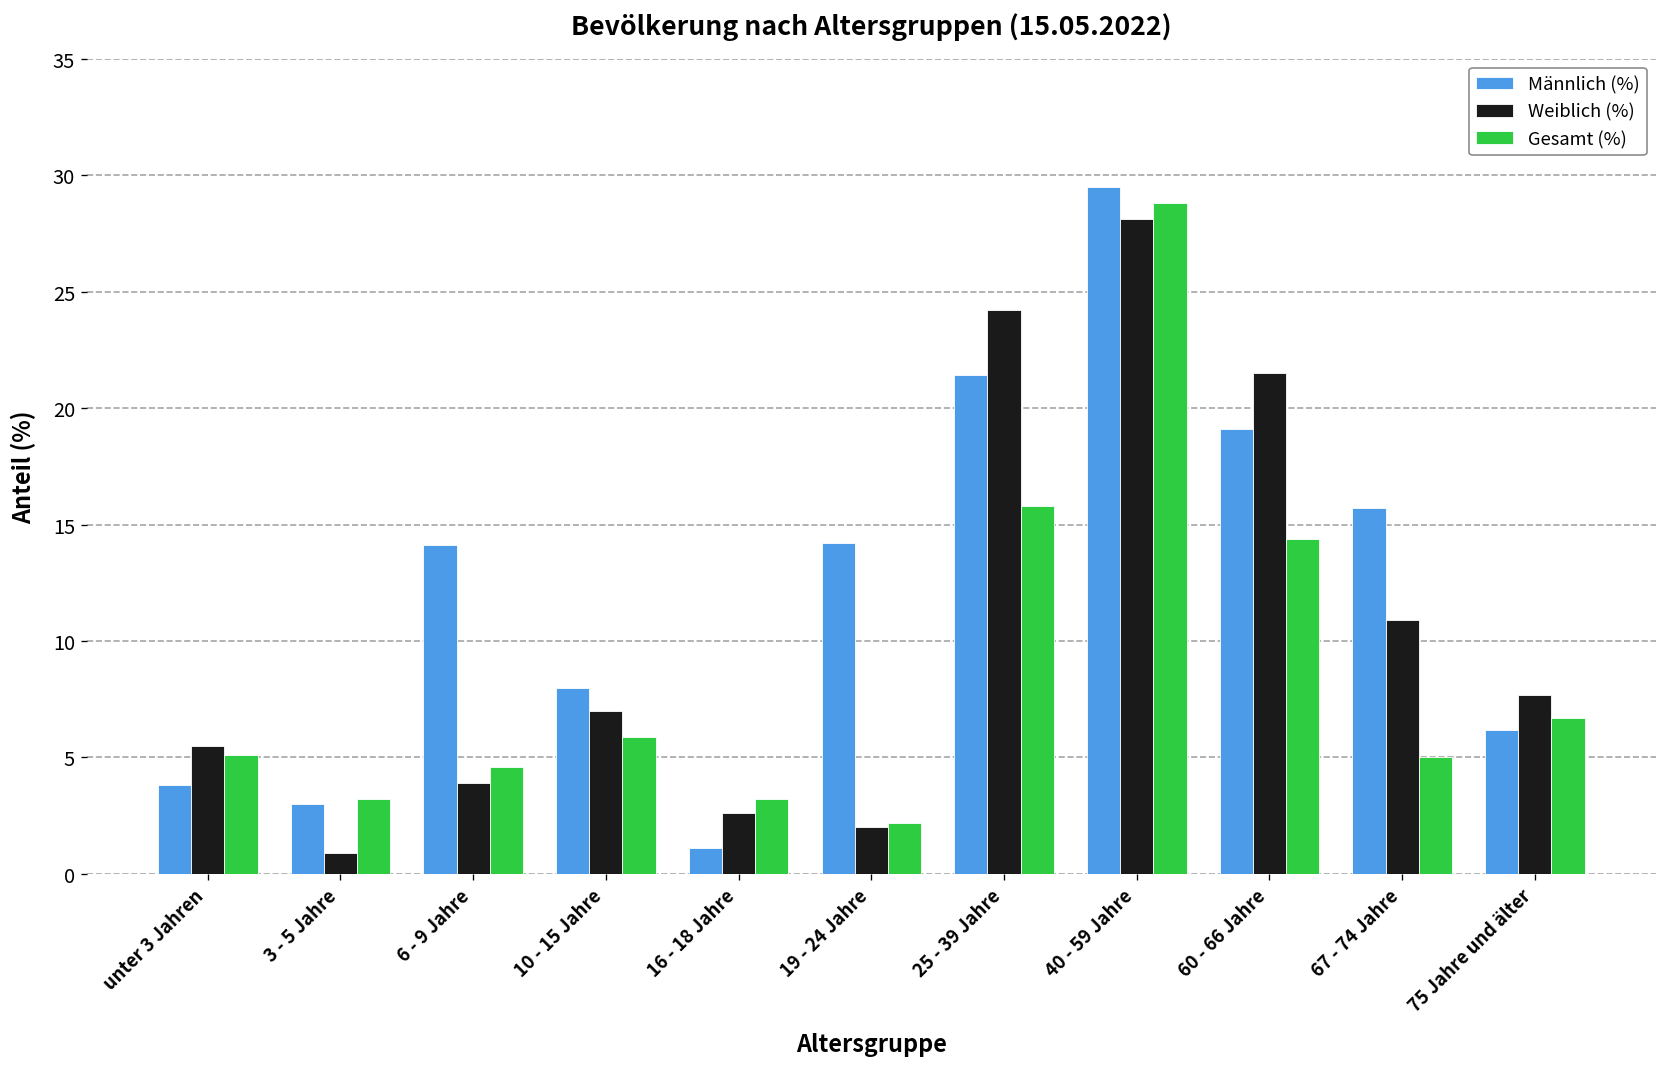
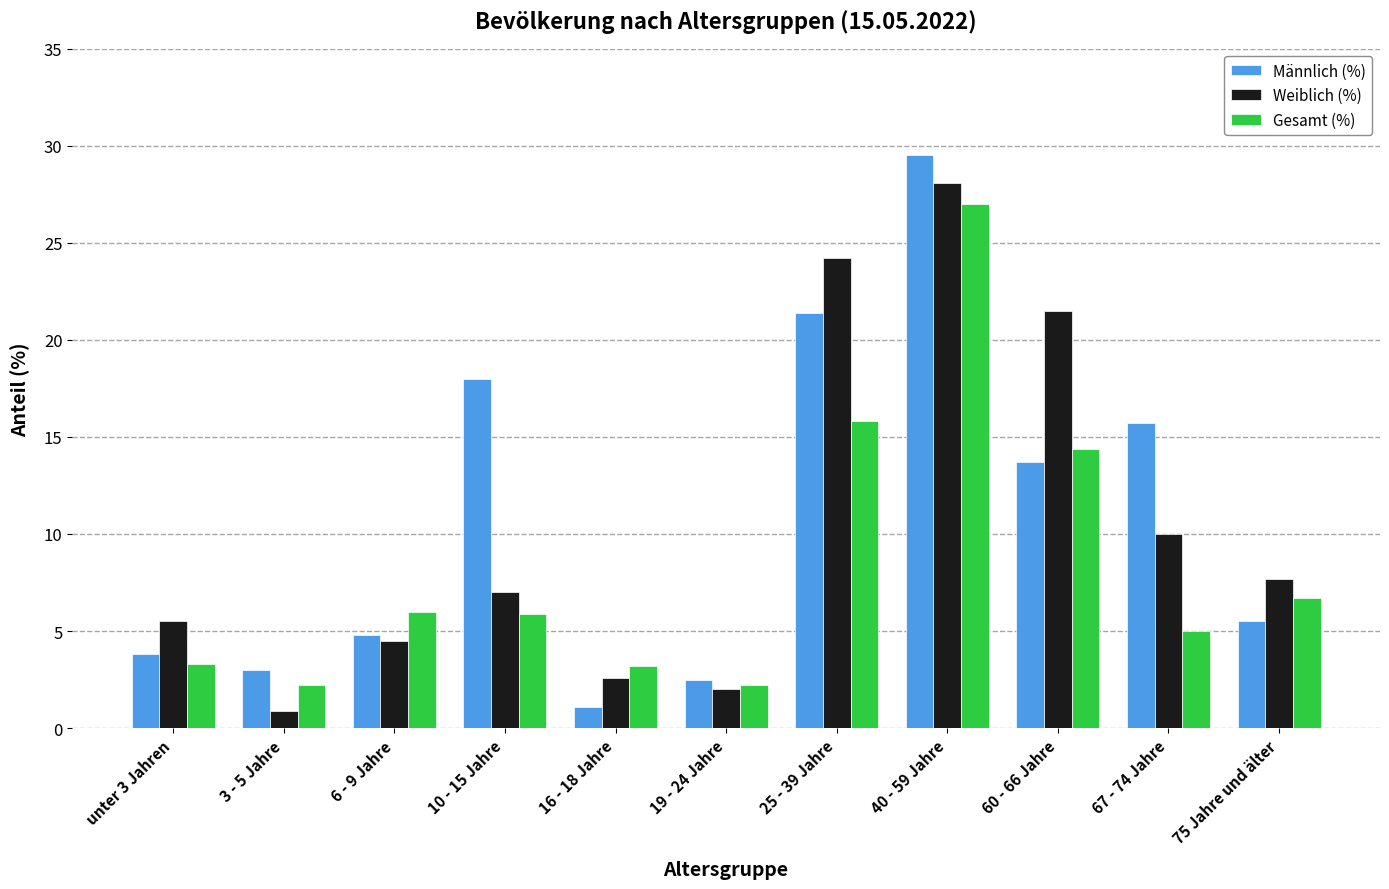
Gesamt (%), unter 3 Jahren: 5.1 -> 3.3
Gesamt (%), 3 - 5 Jahre: 3.2 -> 2.2
Männlich (%), 6 - 9 Jahre: 14.1 -> 4.8
Weiblich (%), 6 - 9 Jahre: 3.9 -> 4.5
Gesamt (%), 6 - 9 Jahre: 4.6 -> 6.0
Männlich (%), 10 - 15 Jahre: 8 -> 18
Männlich (%), 19 - 24 Jahre: 14.2 -> 2.5
Gesamt (%), 40 - 59 Jahre: 28.8 -> 27.0
Männlich (%), 60 - 66 Jahre: 19.1 -> 13.7
Weiblich (%), 67 - 74 Jahre: 10.9 -> 10.0
Männlich (%), 75 Jahre und älter: 6.2 -> 5.5
